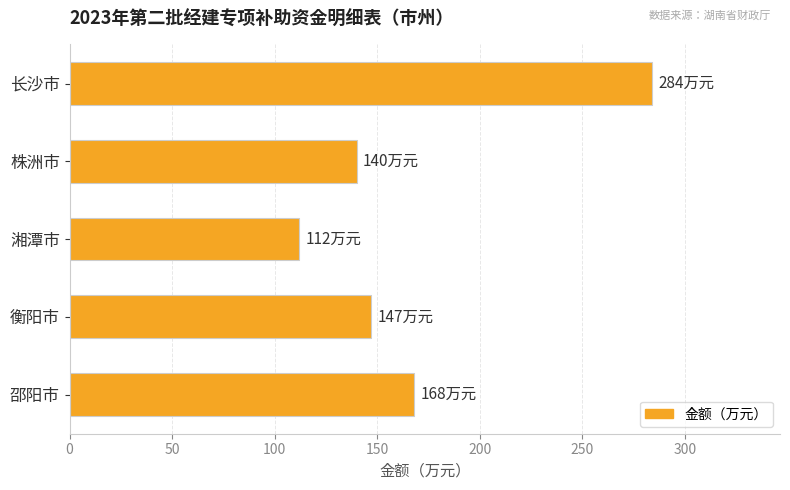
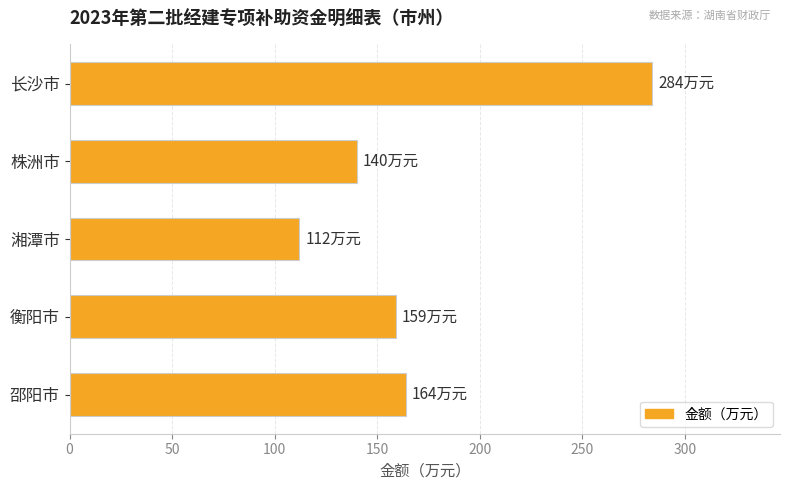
衡阳市: 147 -> 159
邵阳市: 168 -> 164
